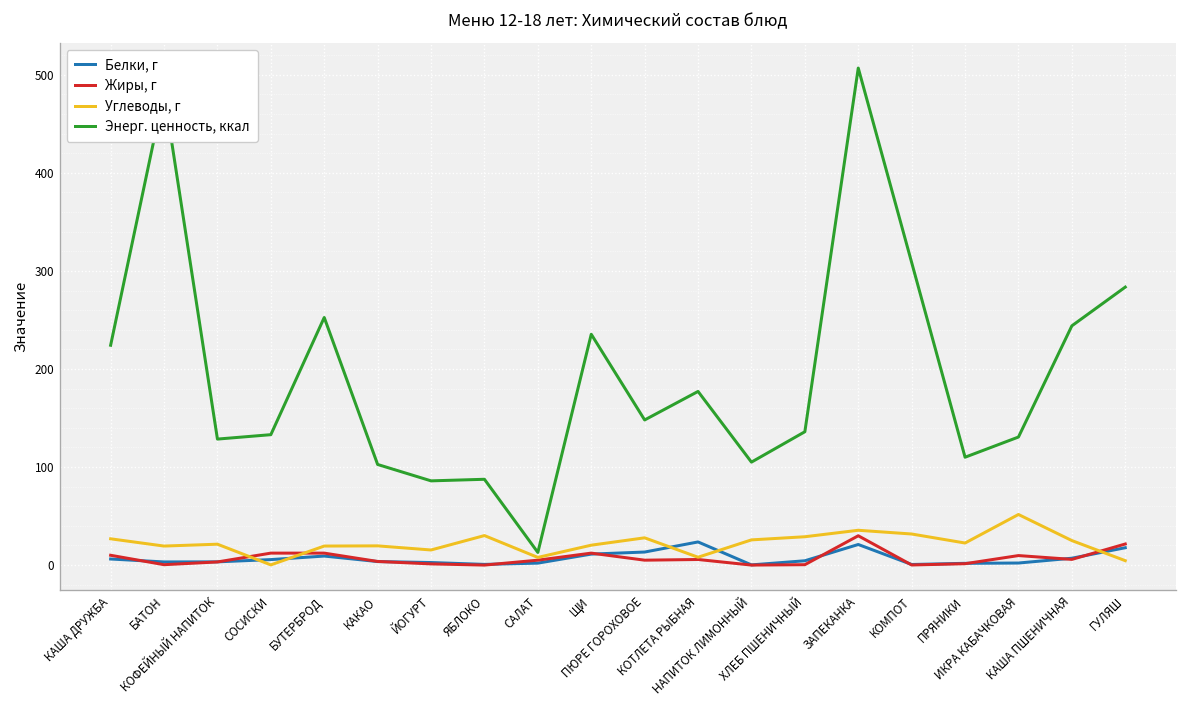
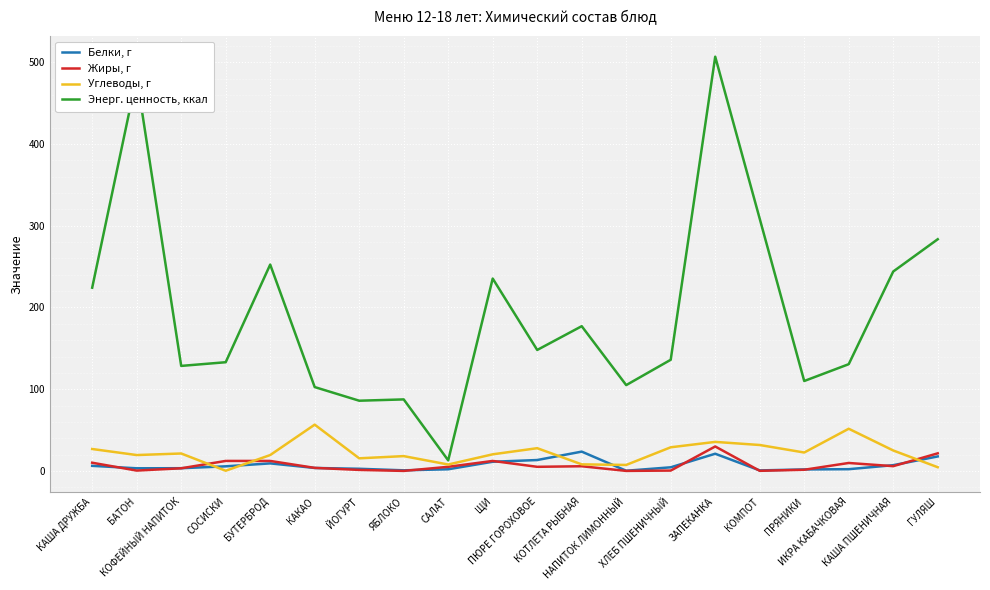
Углеводы, г, КАКАО: 20 -> 60
Углеводы, г, ЯБЛОКО: 30 -> 20
Углеводы, г, НАПИТОК ЛИМОННЫЙ: 30 -> 10
